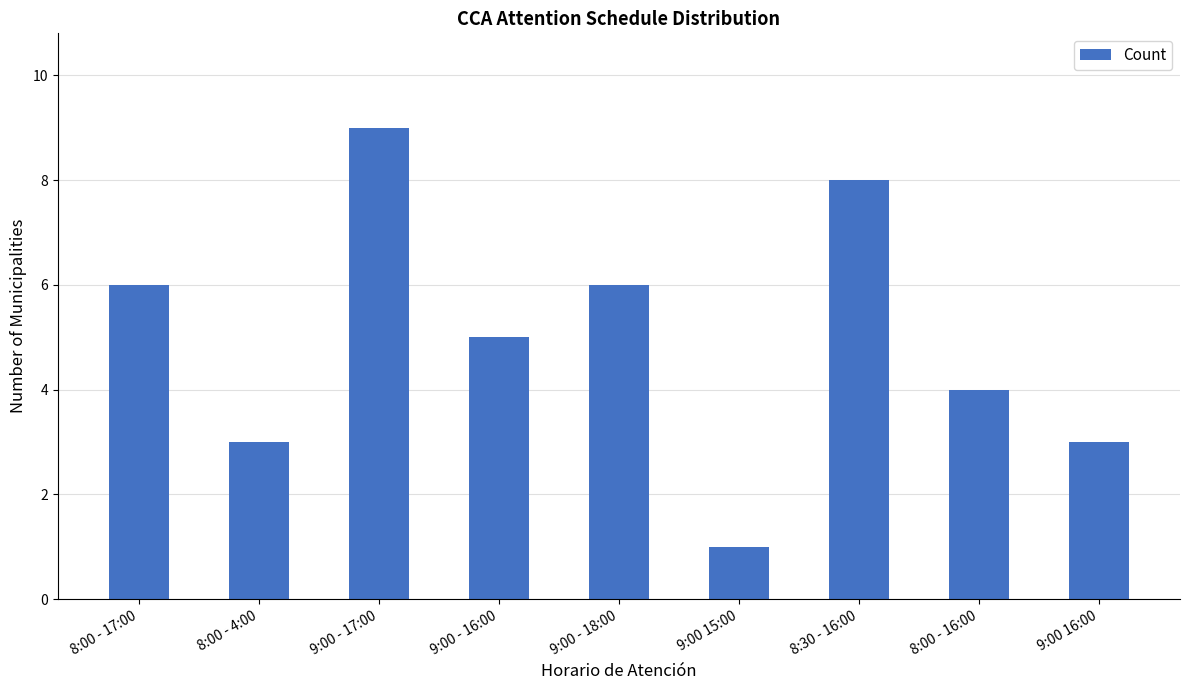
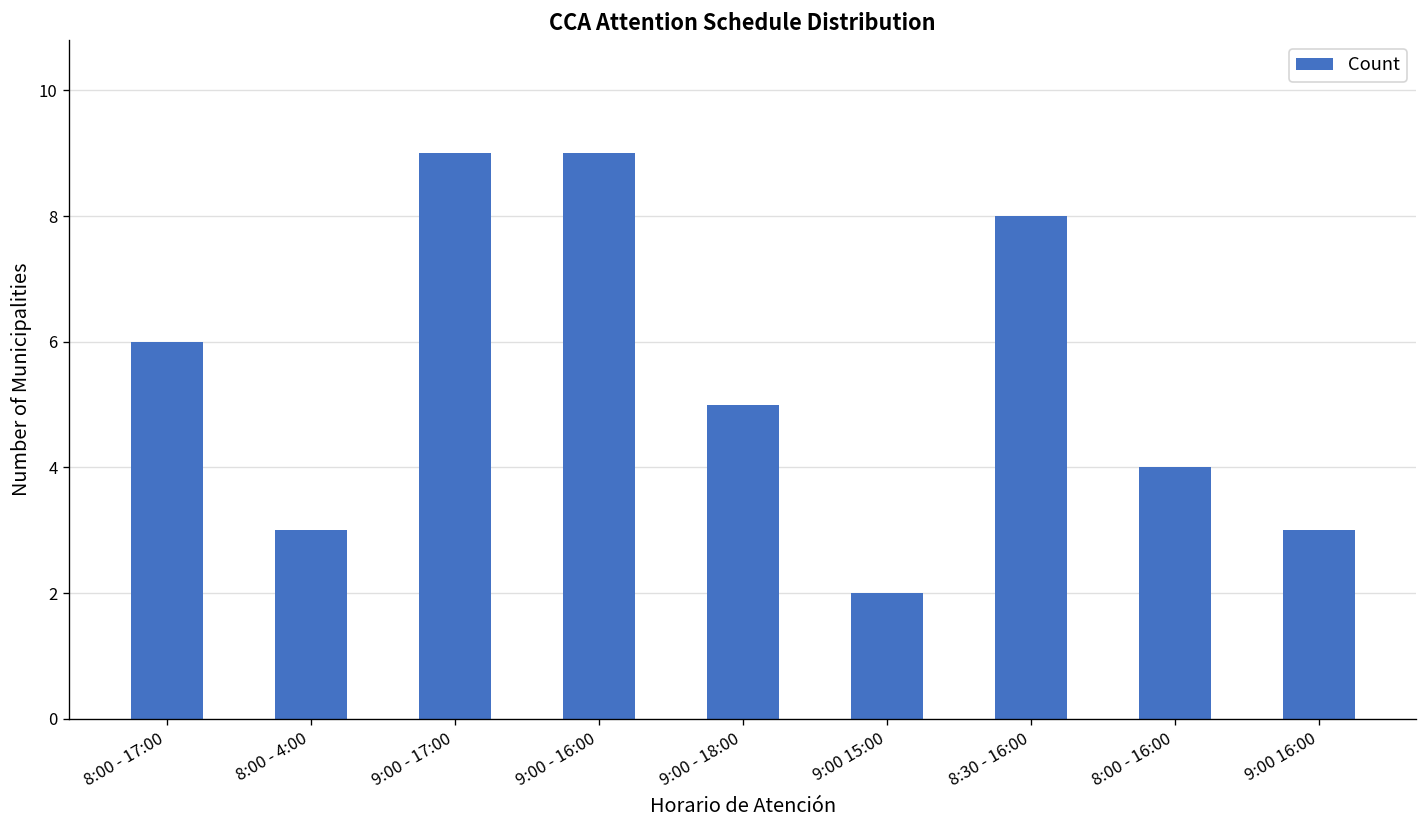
9:00 - 16:00: 5 -> 9
9:00 - 18:00: 6 -> 5
9:00 15:00: 1 -> 2
